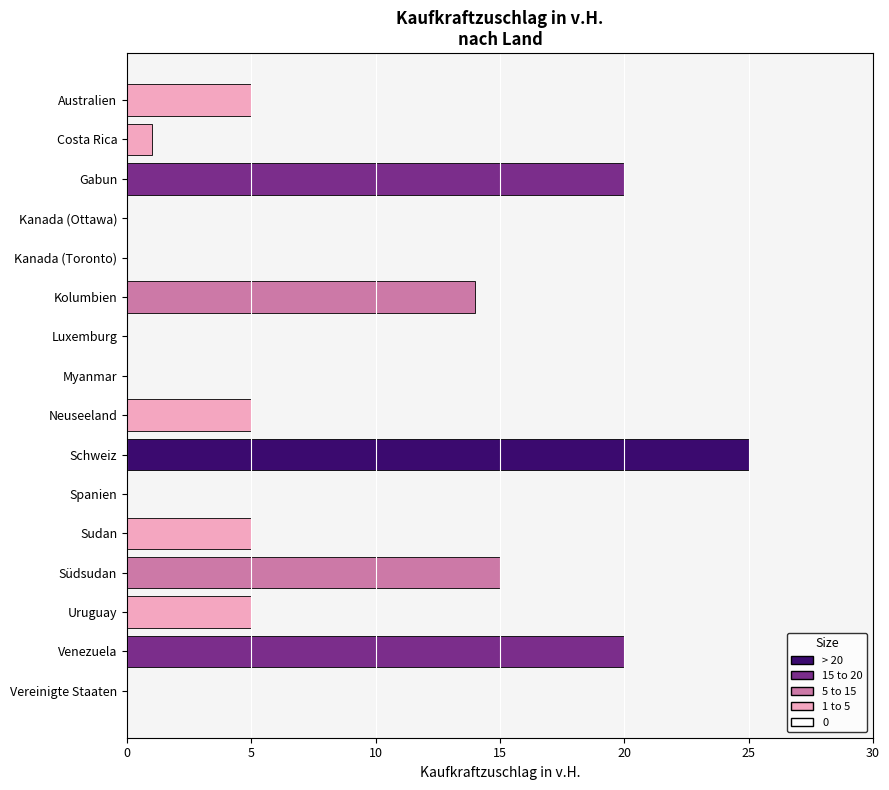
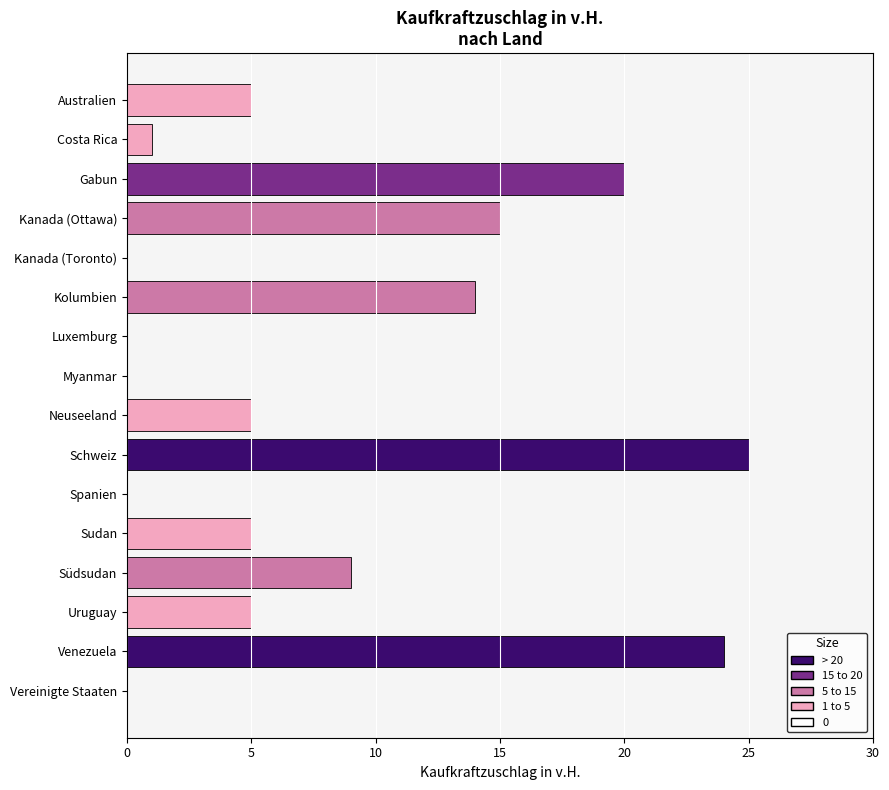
Kanada (Ottawa): 0 -> 15
Südsudan: 15 -> 9
Venezuela: 20 -> 24
